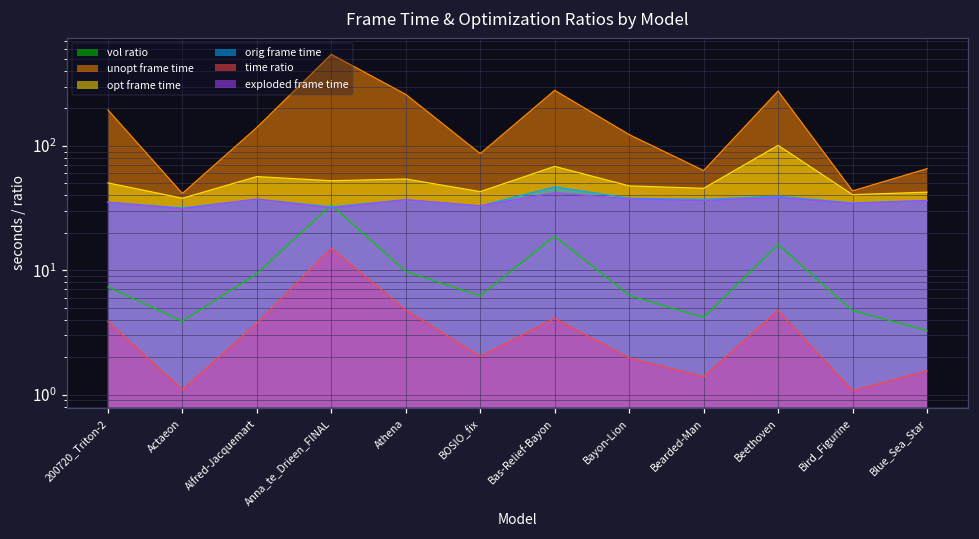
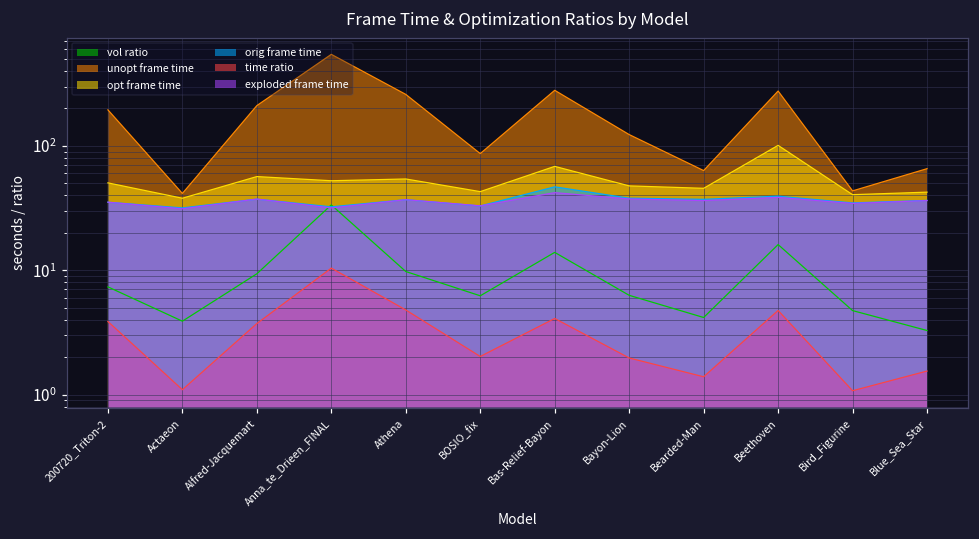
unopt frame time, Alfred-Jacquemart: 140 -> 210
time ratio, Anna_te_Drieen_FINAL: 15 -> 10
vol ratio, Bas-Relief-Bayon: 19 -> 14
